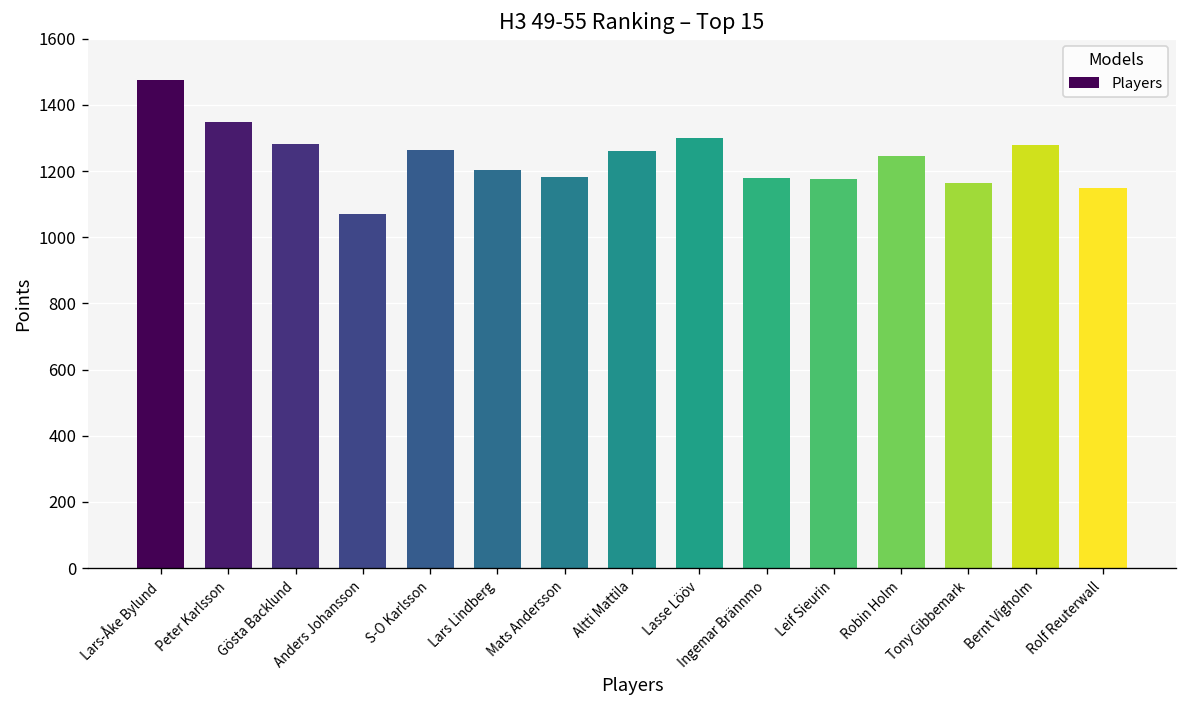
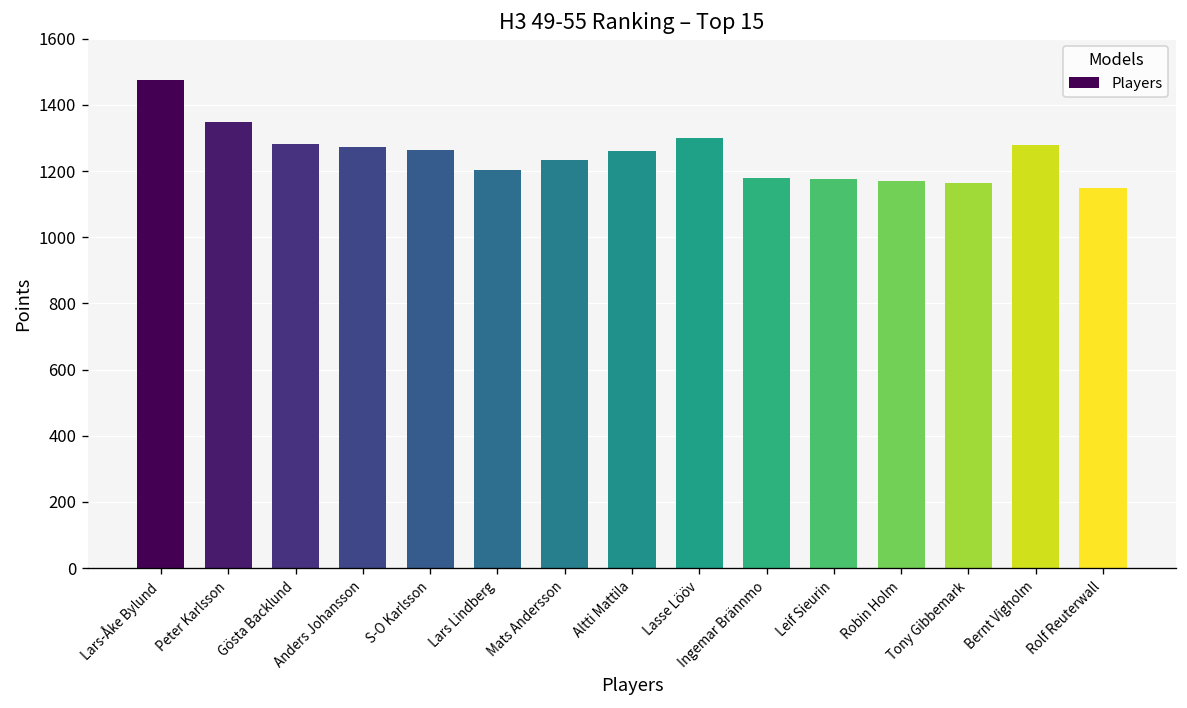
Anders Johansson: 1070 -> 1270
Mats Andersson: 1180 -> 1240
Robin Holm: 1250 -> 1170
